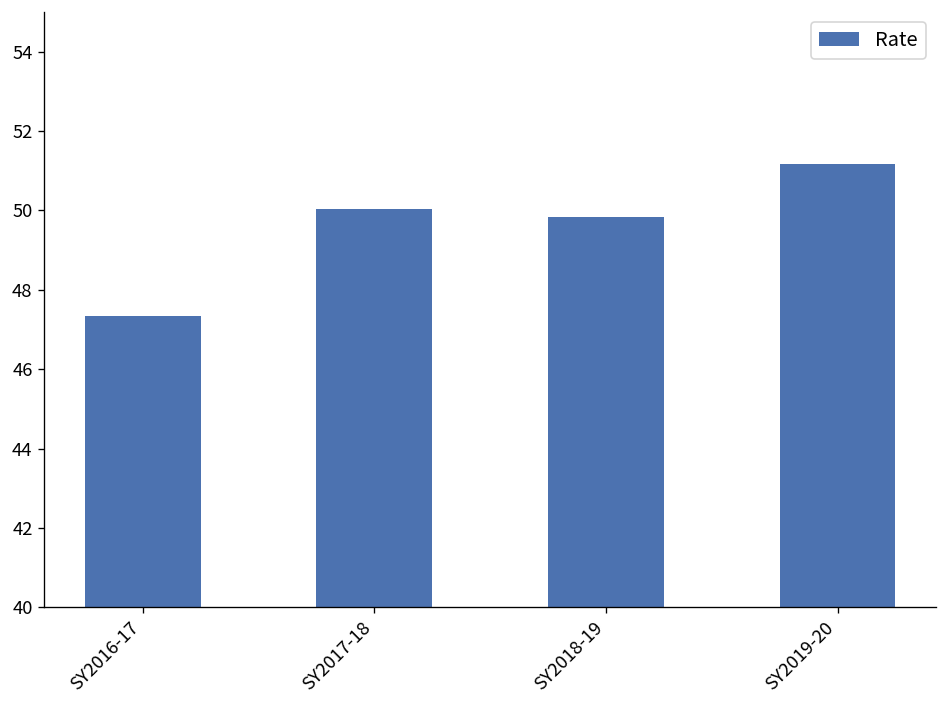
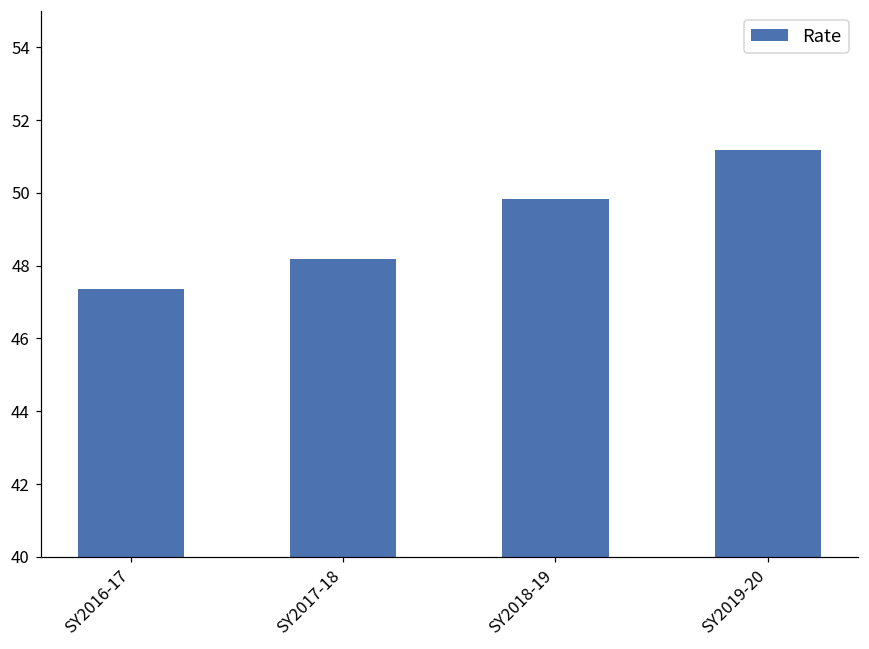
SY2017-18: 50.0 -> 48.2
